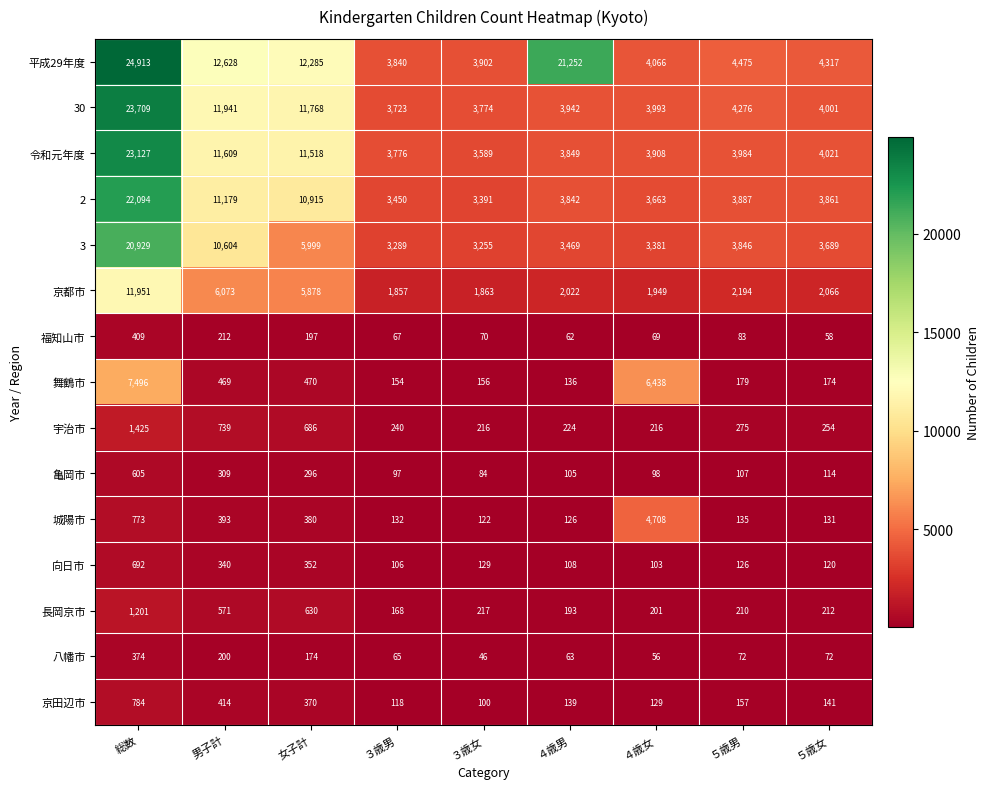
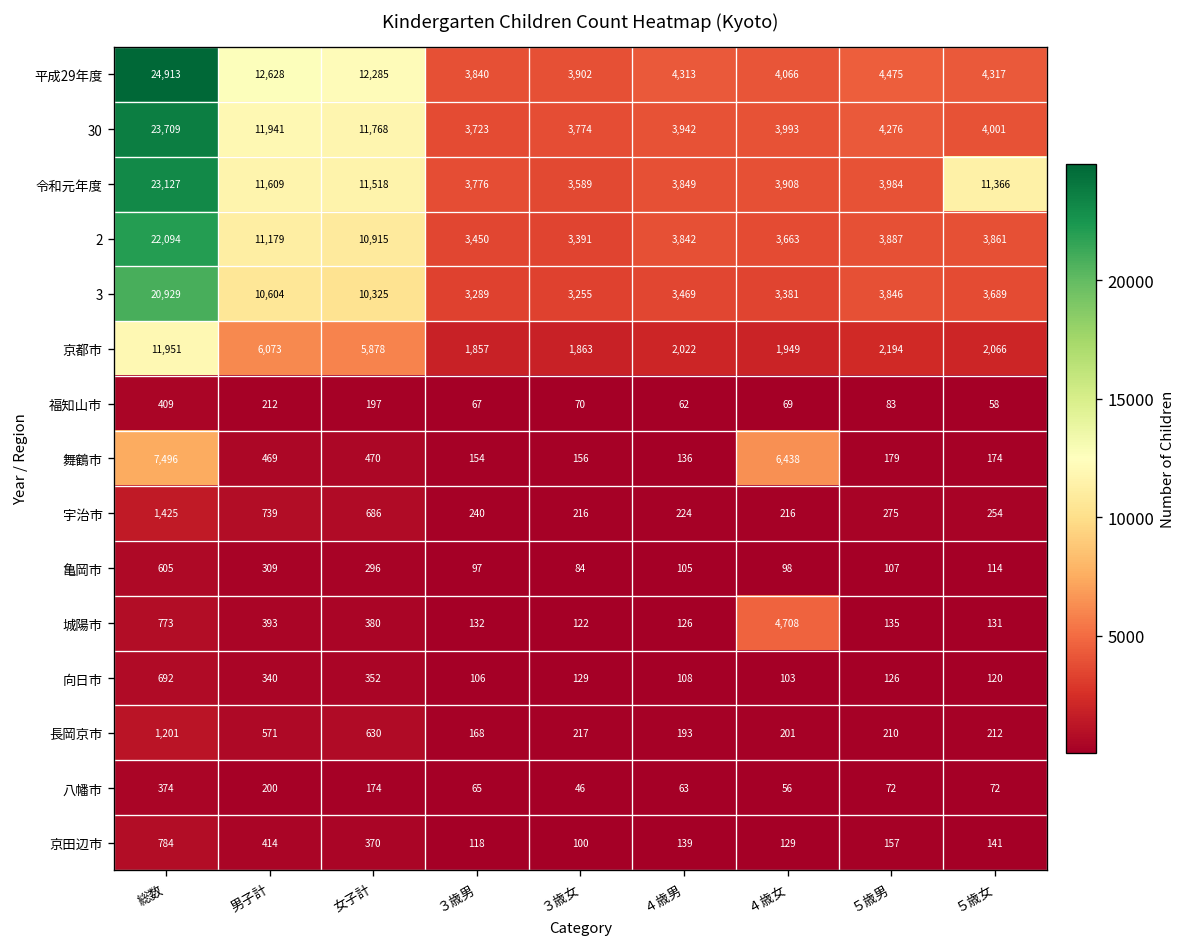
平成29年度, ４歳男: 21,252 -> 4,313
令和元年度, ５歳女: 4,021 -> 11,366
3, 女子計: 5,999 -> 10,325
